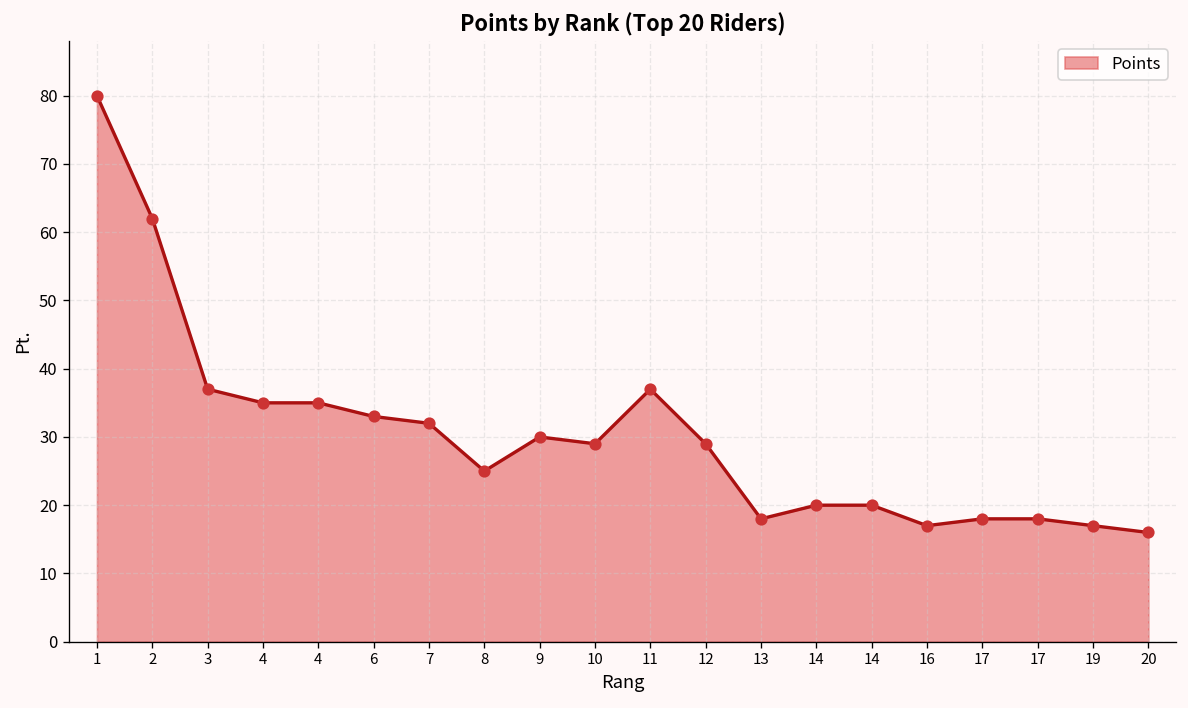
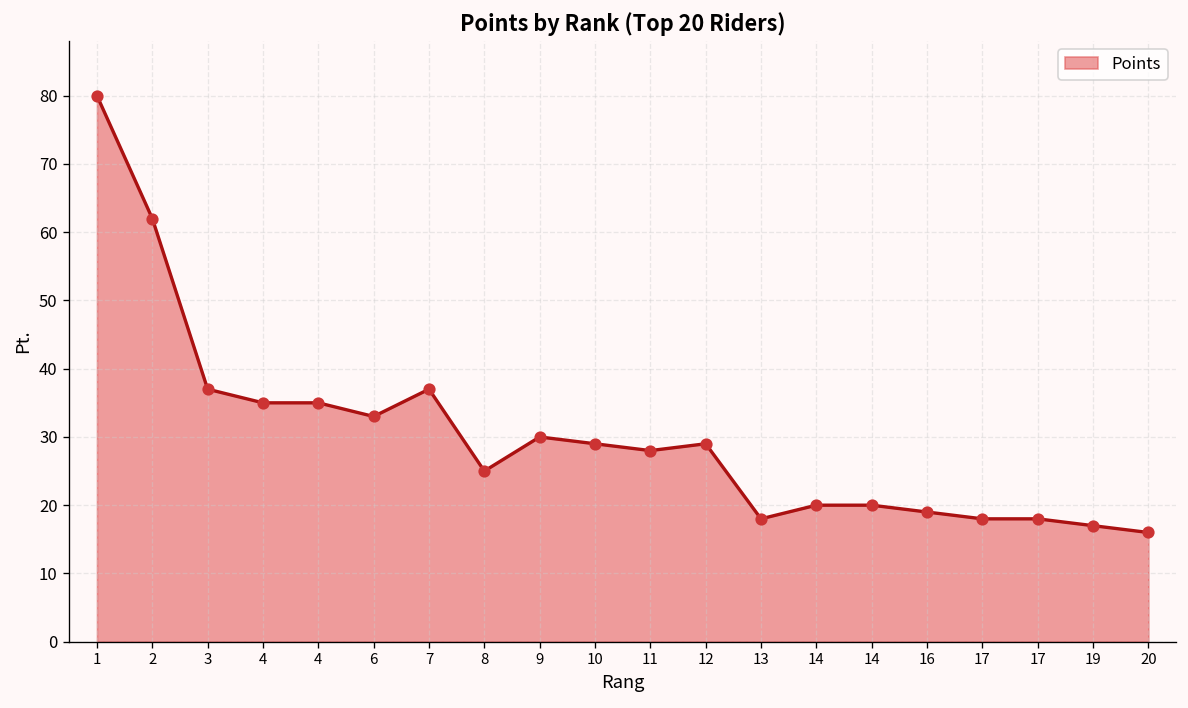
7: 32 -> 37
11: 37 -> 28
16: 17 -> 19
